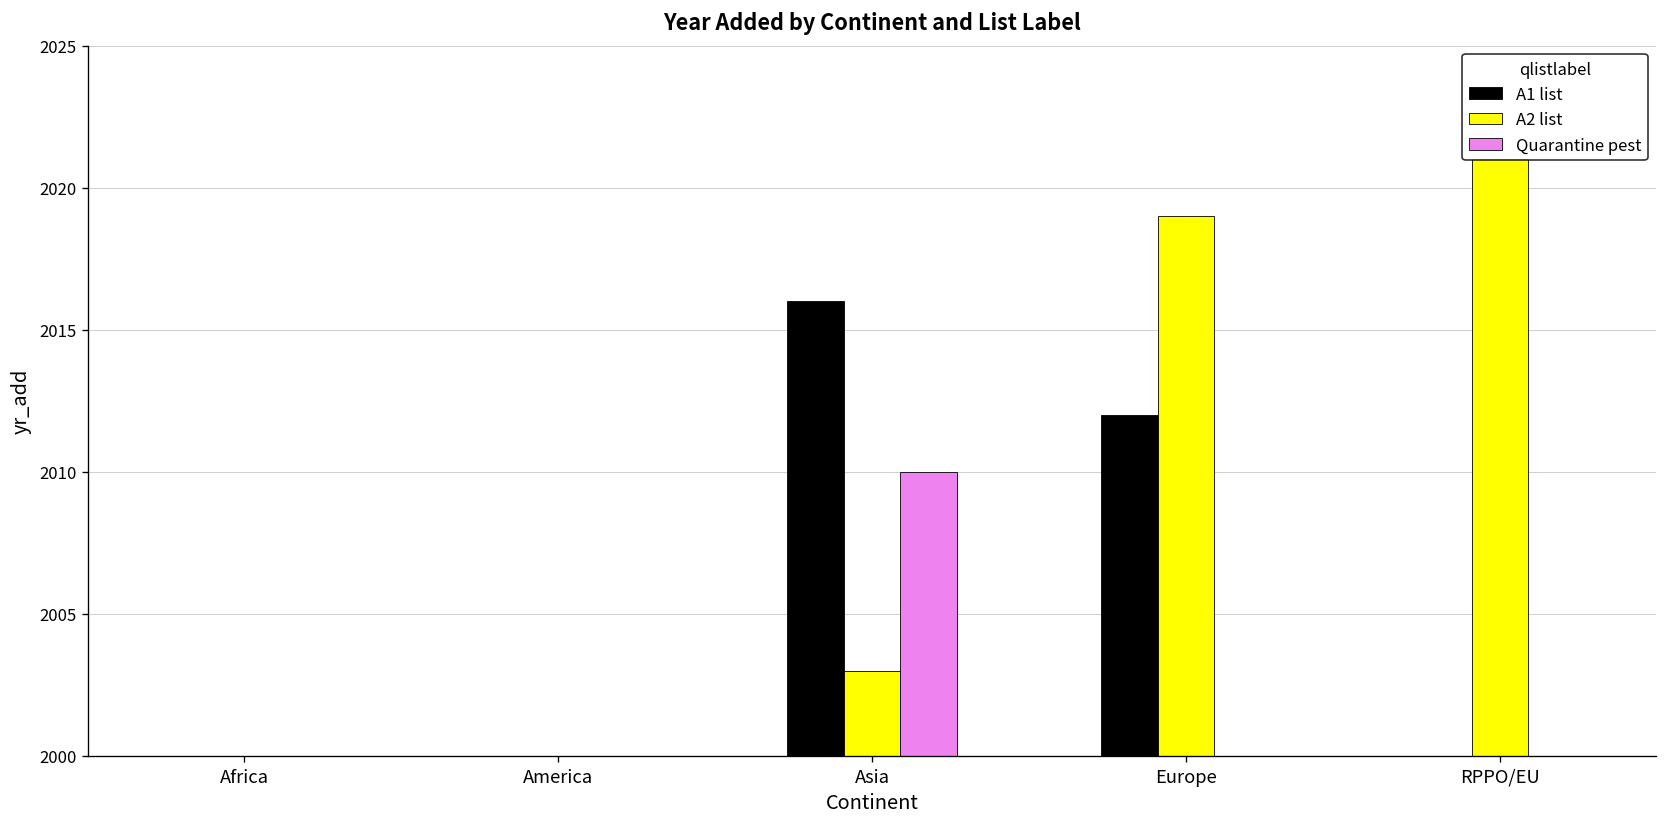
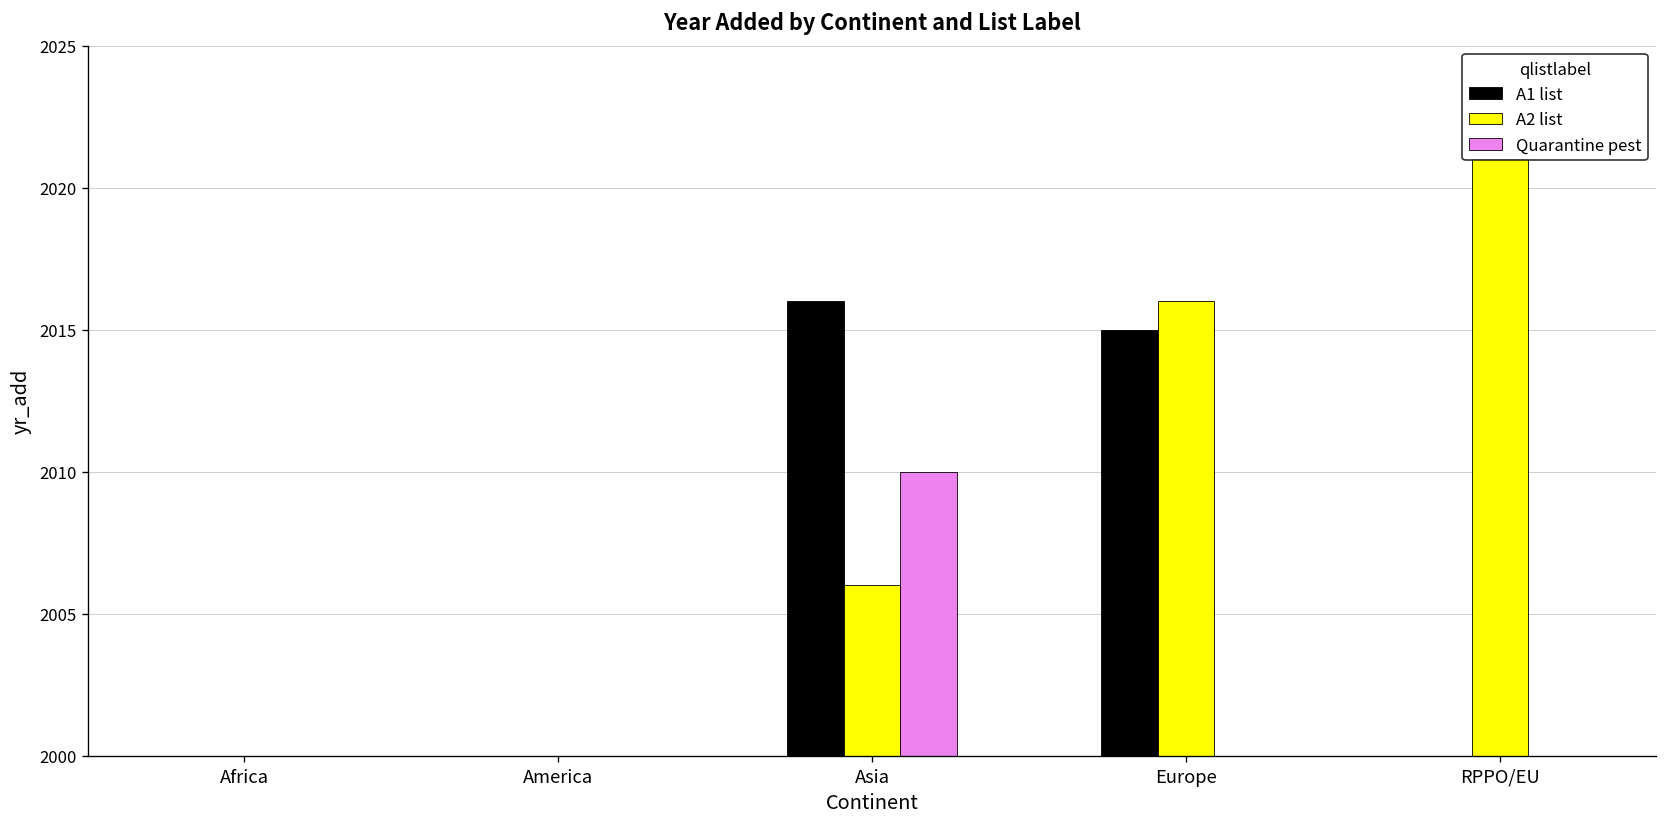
A2 list, Asia: 2003 -> 2006
A1 list, Europe: 2012 -> 2015
A2 list, Europe: 2019 -> 2016
